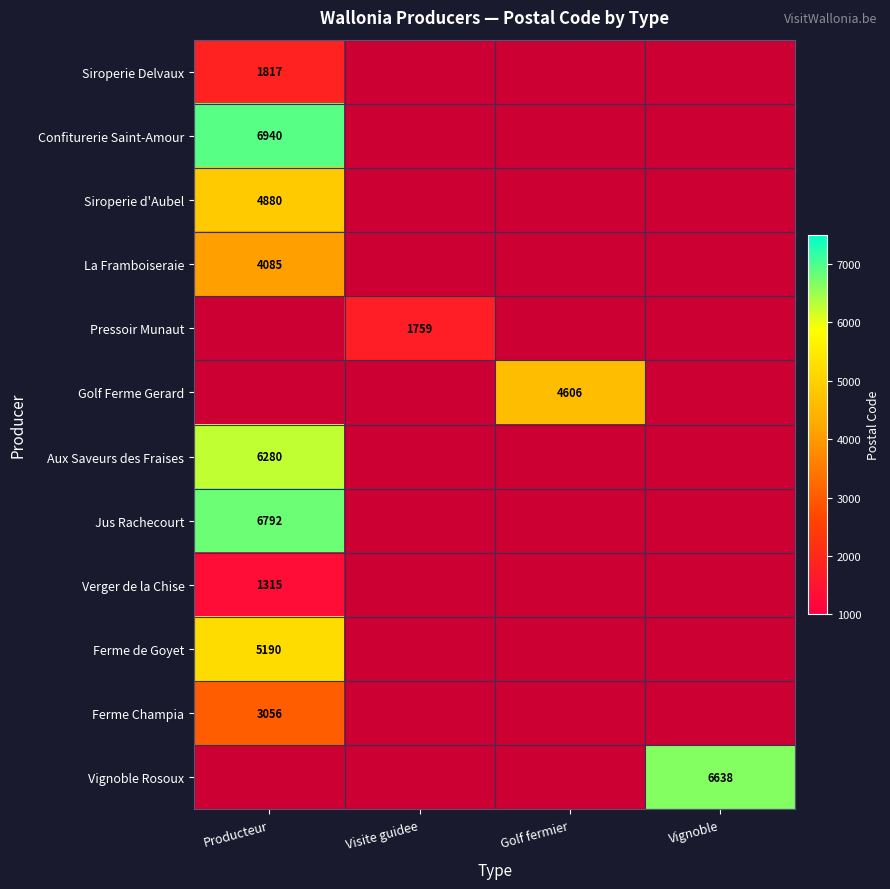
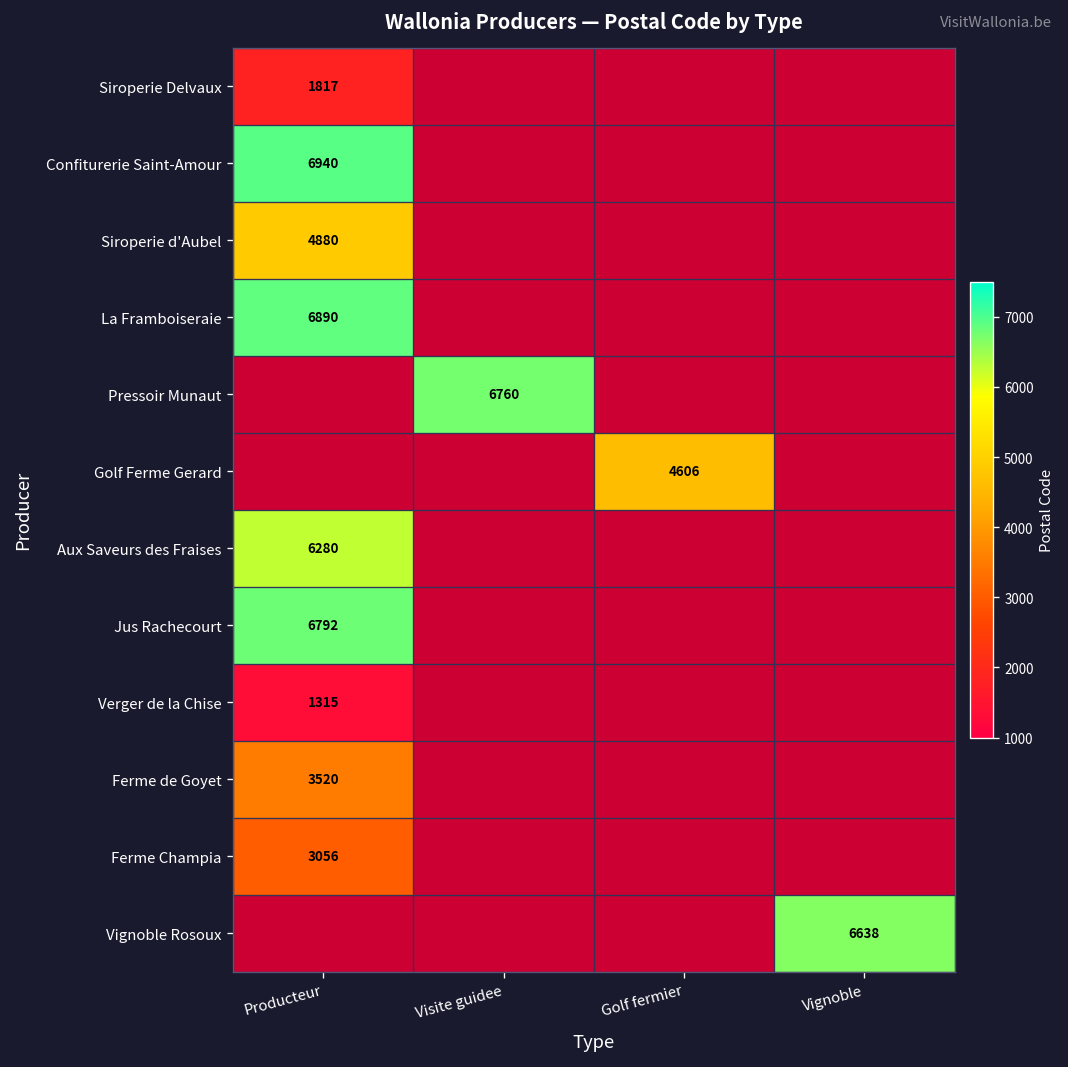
La Framboiseraie, Producteur: 4085 -> 6890
Pressoir Munaut, Visite guidee: 1759 -> 6760
Ferme de Goyet, Producteur: 5190 -> 3520
